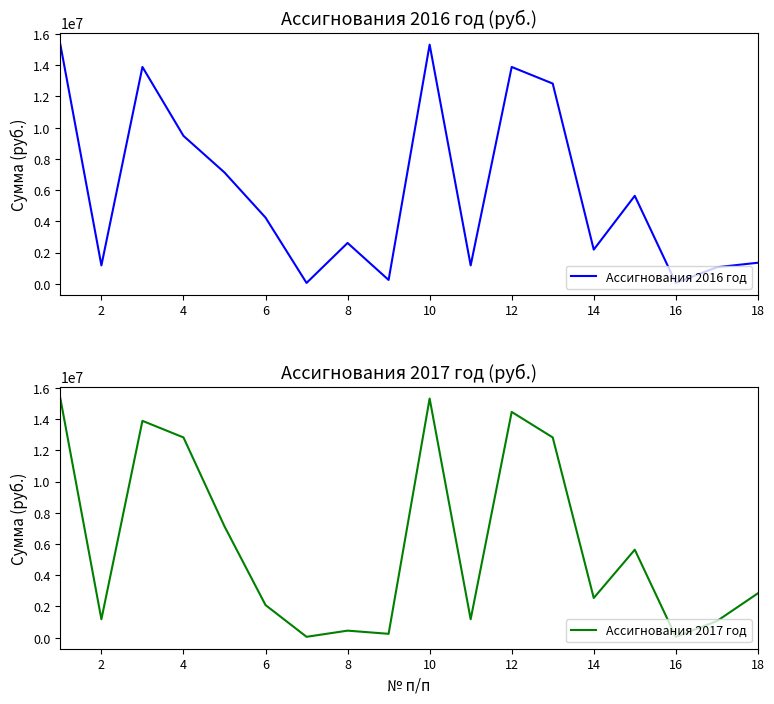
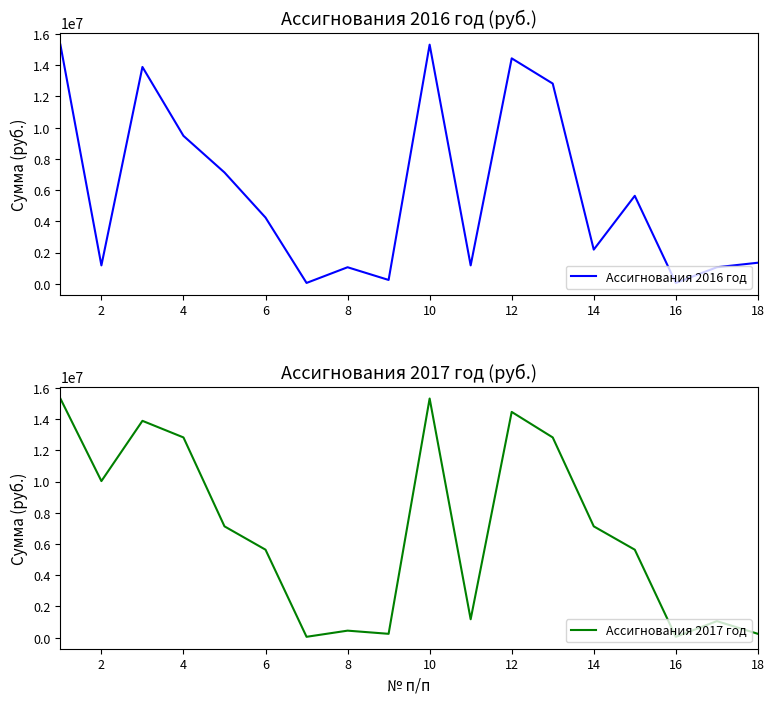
Ассигнования 2016 год (руб.), 8: 2600000 -> 1100000
Ассигнования 2016 год (руб.), 12: 13900000 -> 14400000
Ассигнования 2017 год (руб.), 2: 1200000 -> 10000000
Ассигнования 2017 год (руб.), 6: 2100000 -> 5600000
Ассигнования 2017 год (руб.), 14: 2500000 -> 7100000
Ассигнования 2017 год (руб.), 18: 2800000 -> 200000
